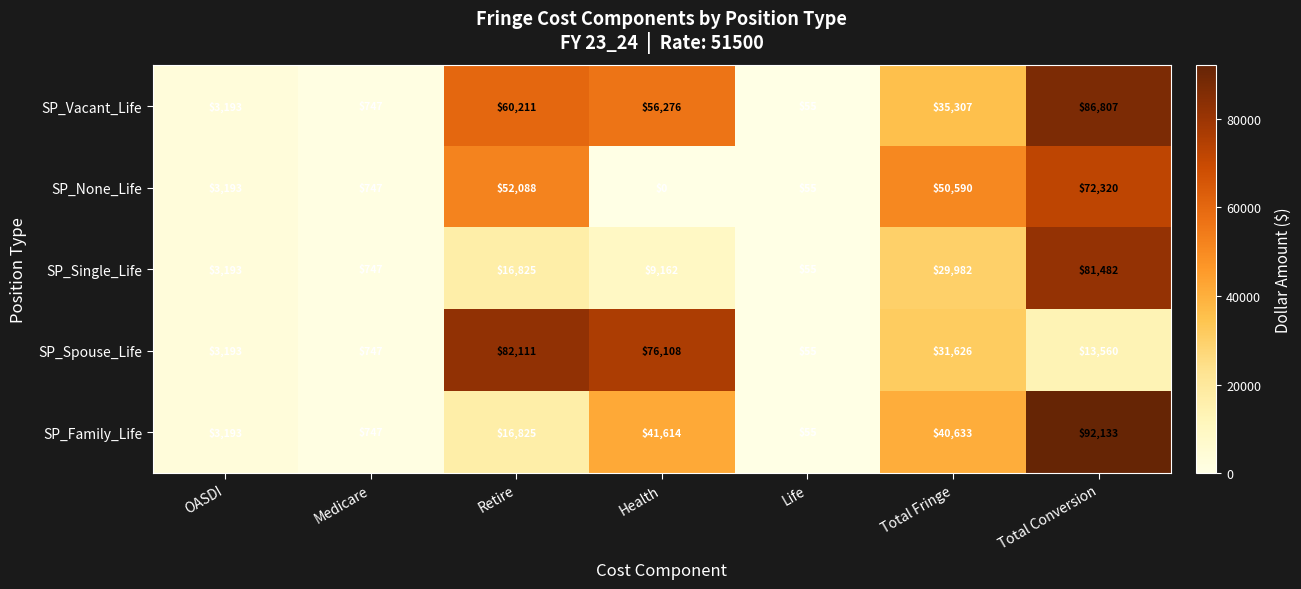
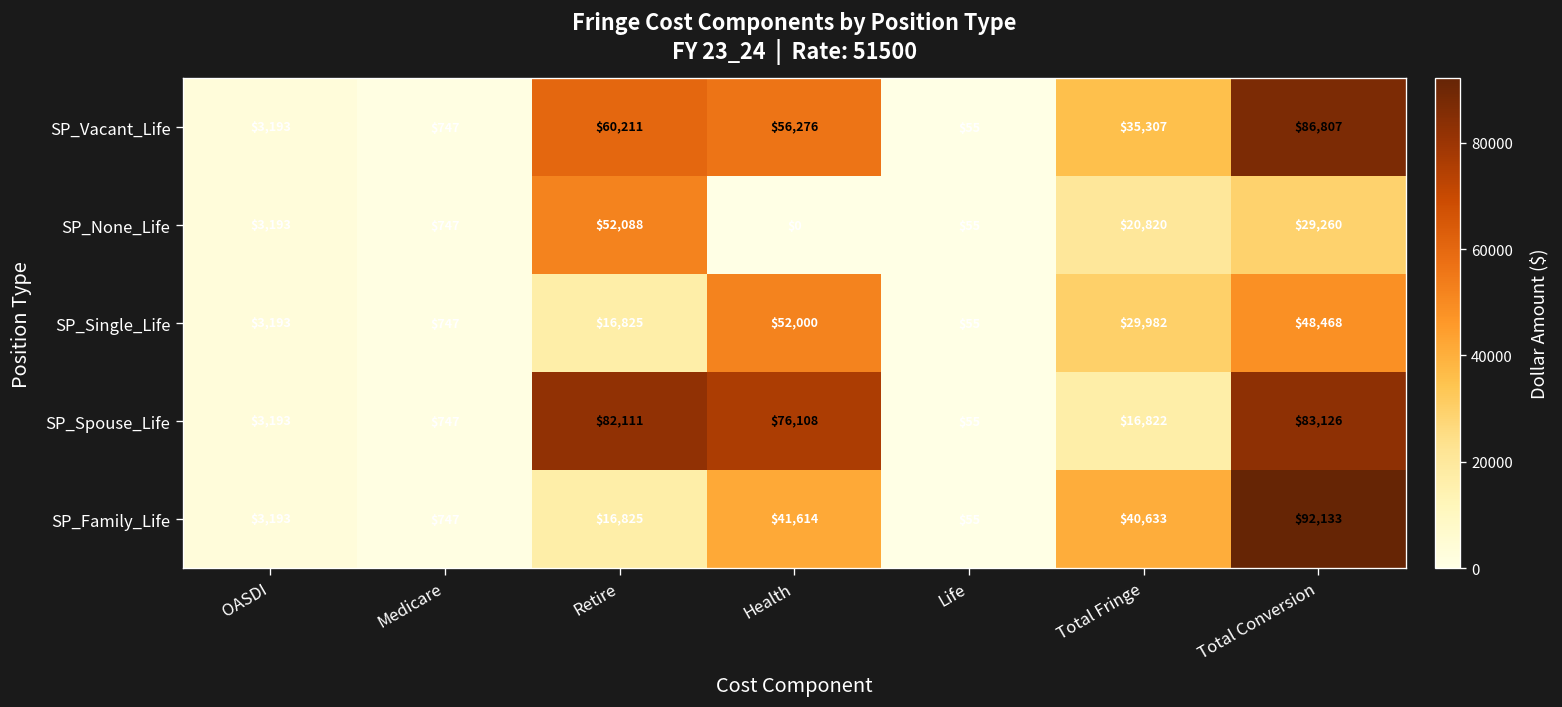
SP_None_Life, Total Fringe: $50,590 -> $20,820
SP_None_Life, Total Conversion: $72,320 -> $29,260
SP_Single_Life, Health: $9,162 -> $52,000
SP_Single_Life, Total Conversion: $81,482 -> $48,468
SP_Spouse_Life, Total Fringe: $31,626 -> $16,822
SP_Spouse_Life, Total Conversion: $13,560 -> $83,126
